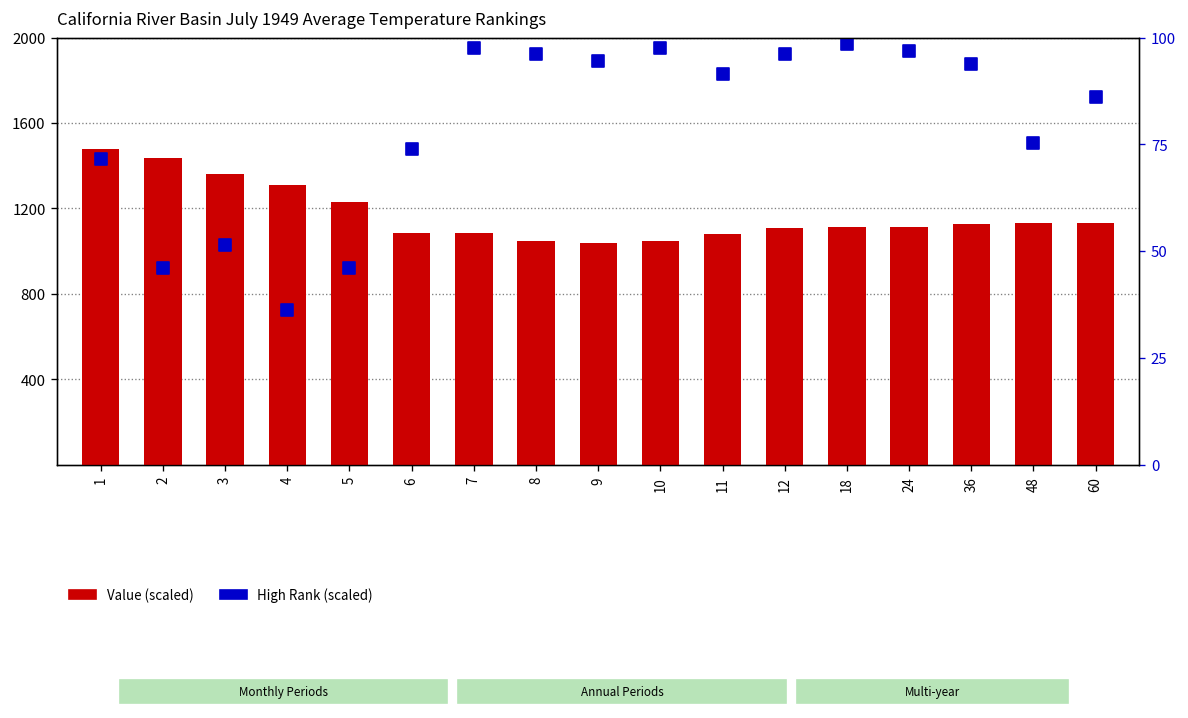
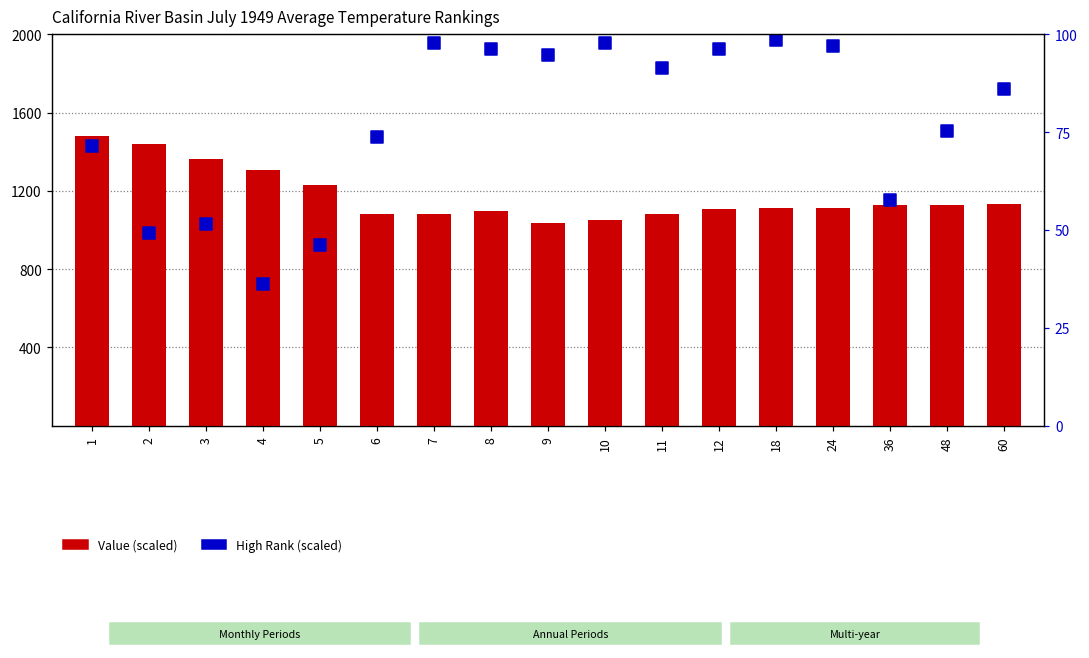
High Rank (scaled), 2: 920 -> 980
Value (scaled), 8: 1050 -> 1100
High Rank (scaled), 36: 1880 -> 1150
